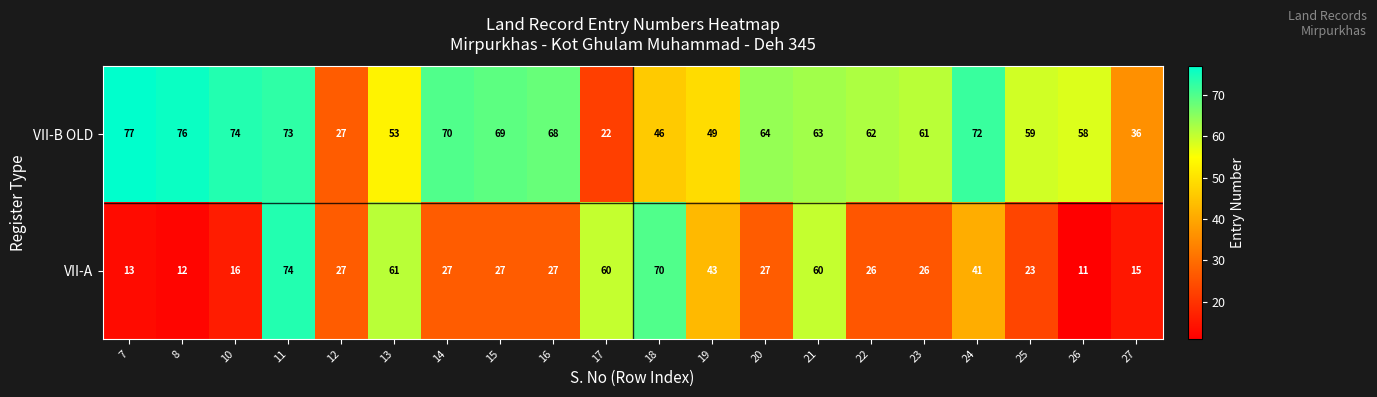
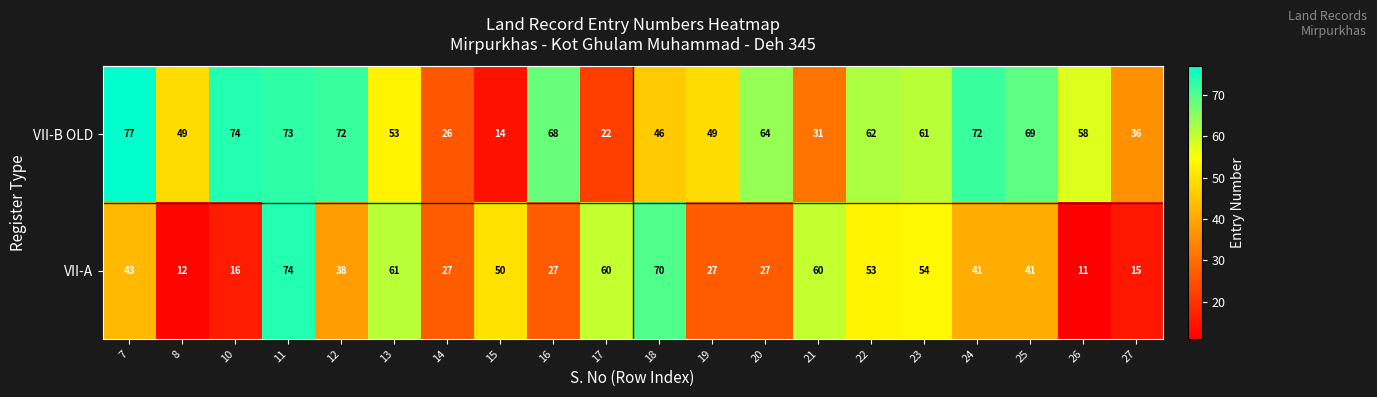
VII-B OLD, 8: 76 -> 49
VII-B OLD, 12: 27 -> 72
VII-B OLD, 14: 70 -> 26
VII-B OLD, 15: 69 -> 14
VII-B OLD, 21: 63 -> 31
VII-B OLD, 25: 59 -> 69
VII-A, 7: 13 -> 43
VII-A, 12: 27 -> 38
VII-A, 15: 27 -> 50
VII-A, 19: 43 -> 27
VII-A, 22: 26 -> 53
VII-A, 23: 26 -> 54
VII-A, 25: 23 -> 41
